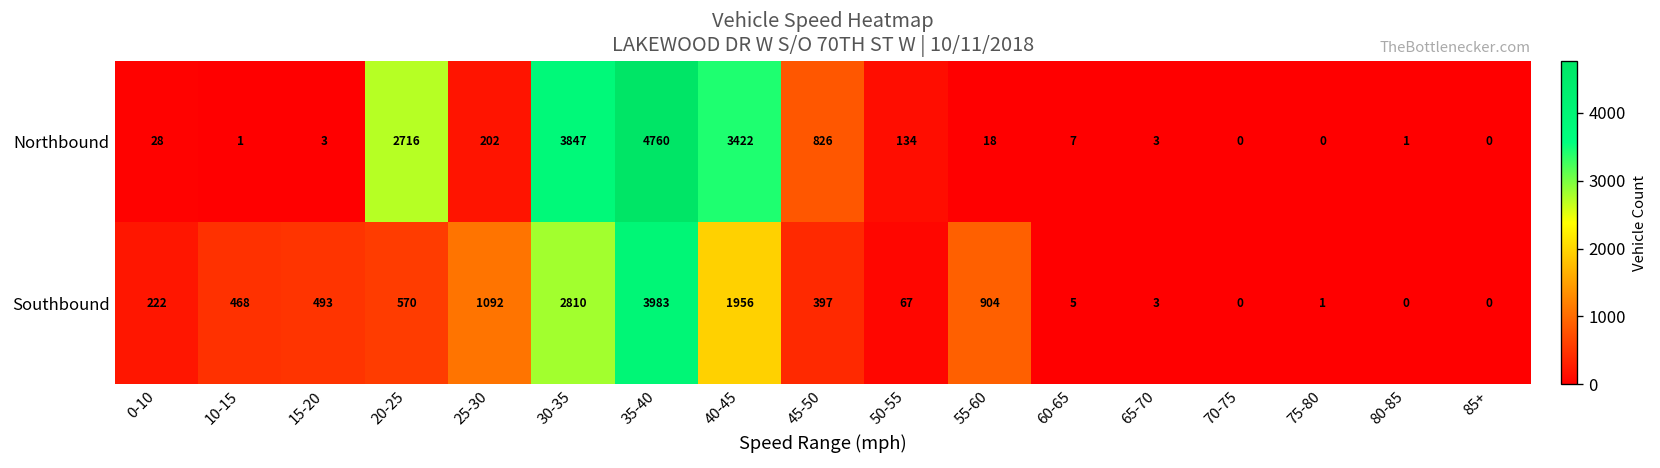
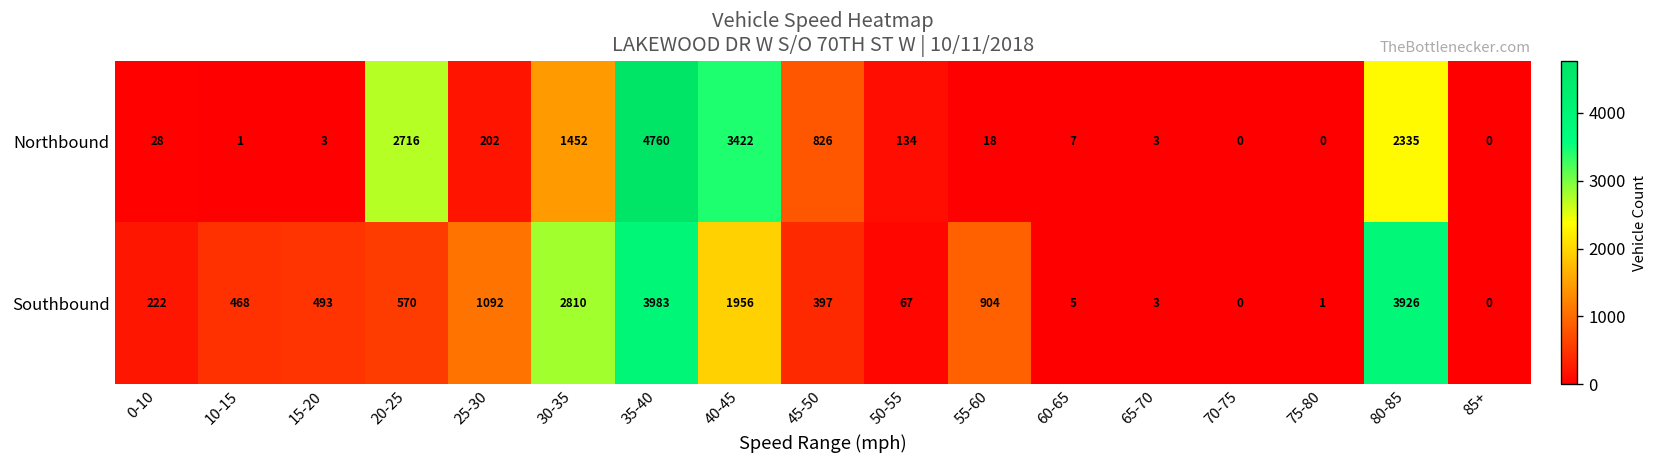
Northbound, 30-35: 3847 -> 1452
Northbound, 80-85: 1 -> 2335
Southbound, 80-85: 0 -> 3926
